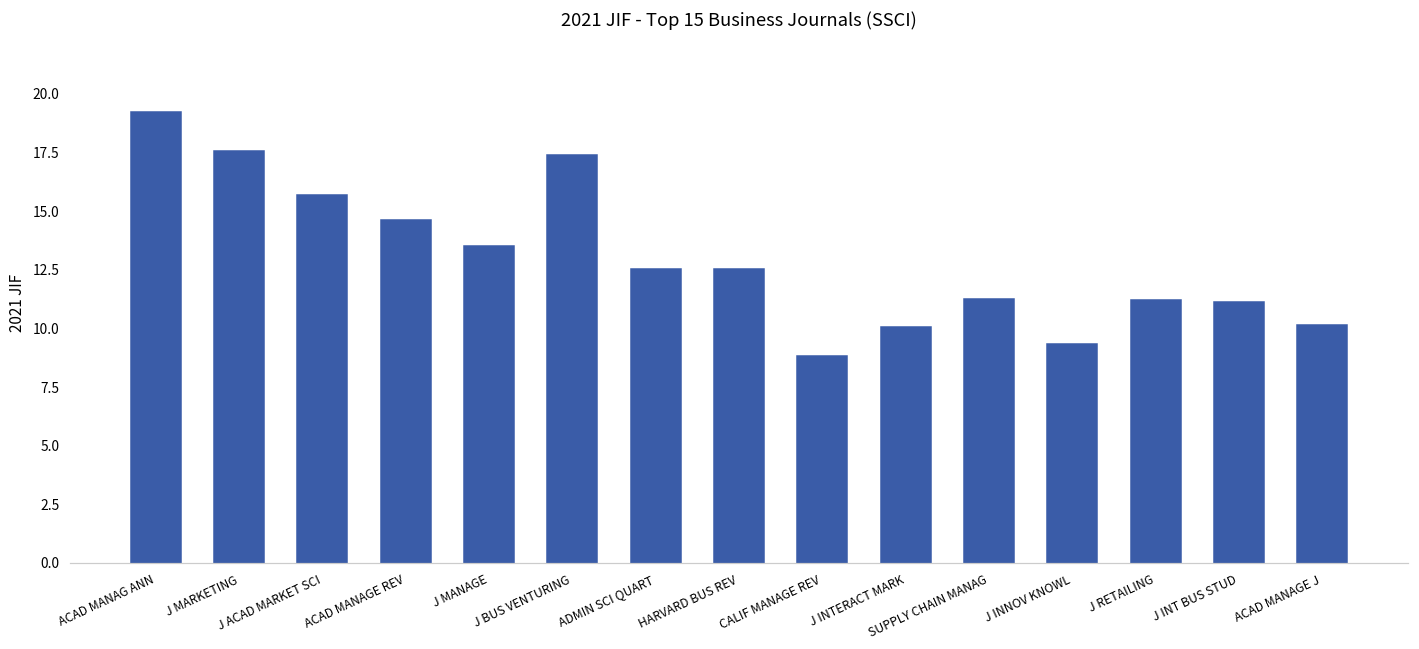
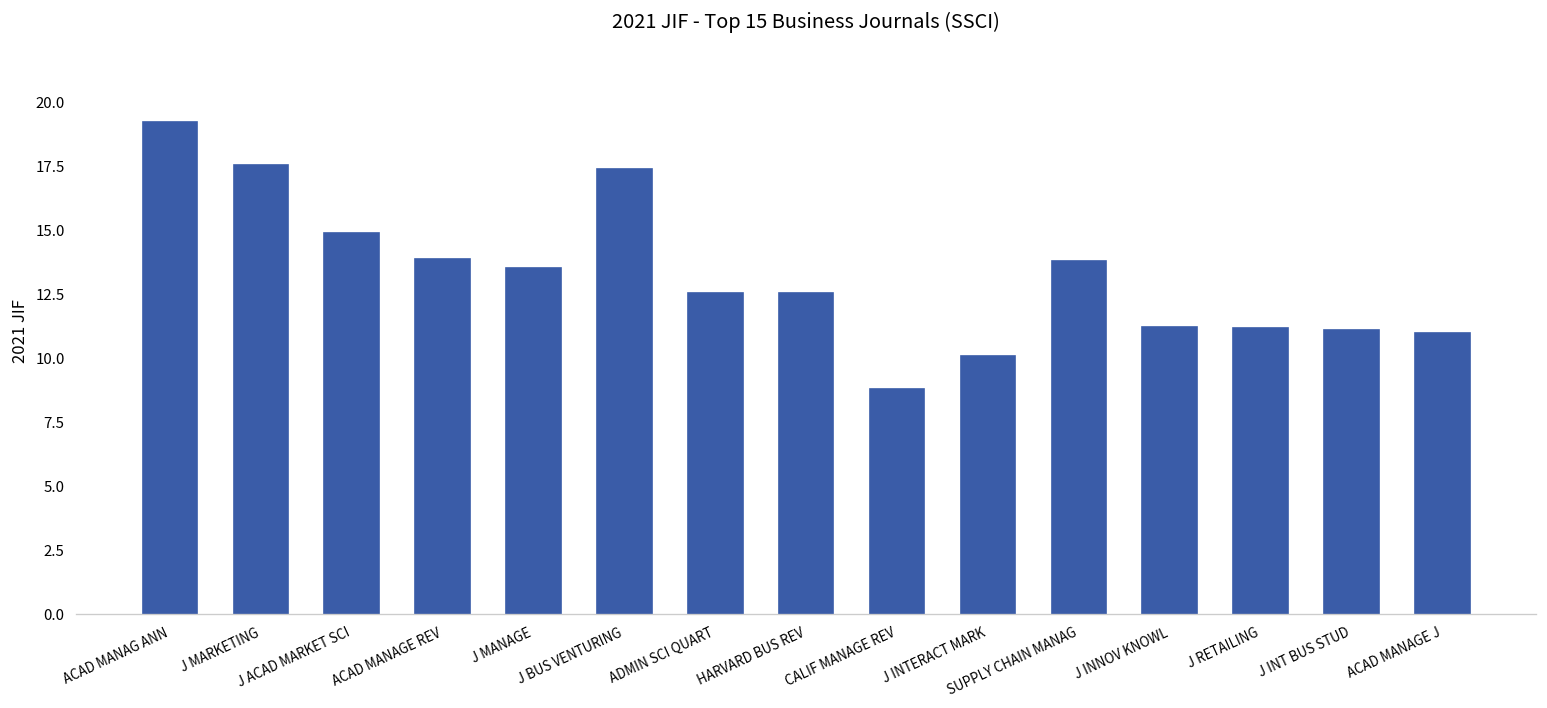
J ACAD MARKET SCI: 15.7 -> 14.9
ACAD MANAGE REV: 14.6 -> 13.9
SUPPLY CHAIN MANAG: 11.3 -> 13.8
J INNOV KNOWL: 9.4 -> 11.2
ACAD MANAGE J: 10.1 -> 11.0
